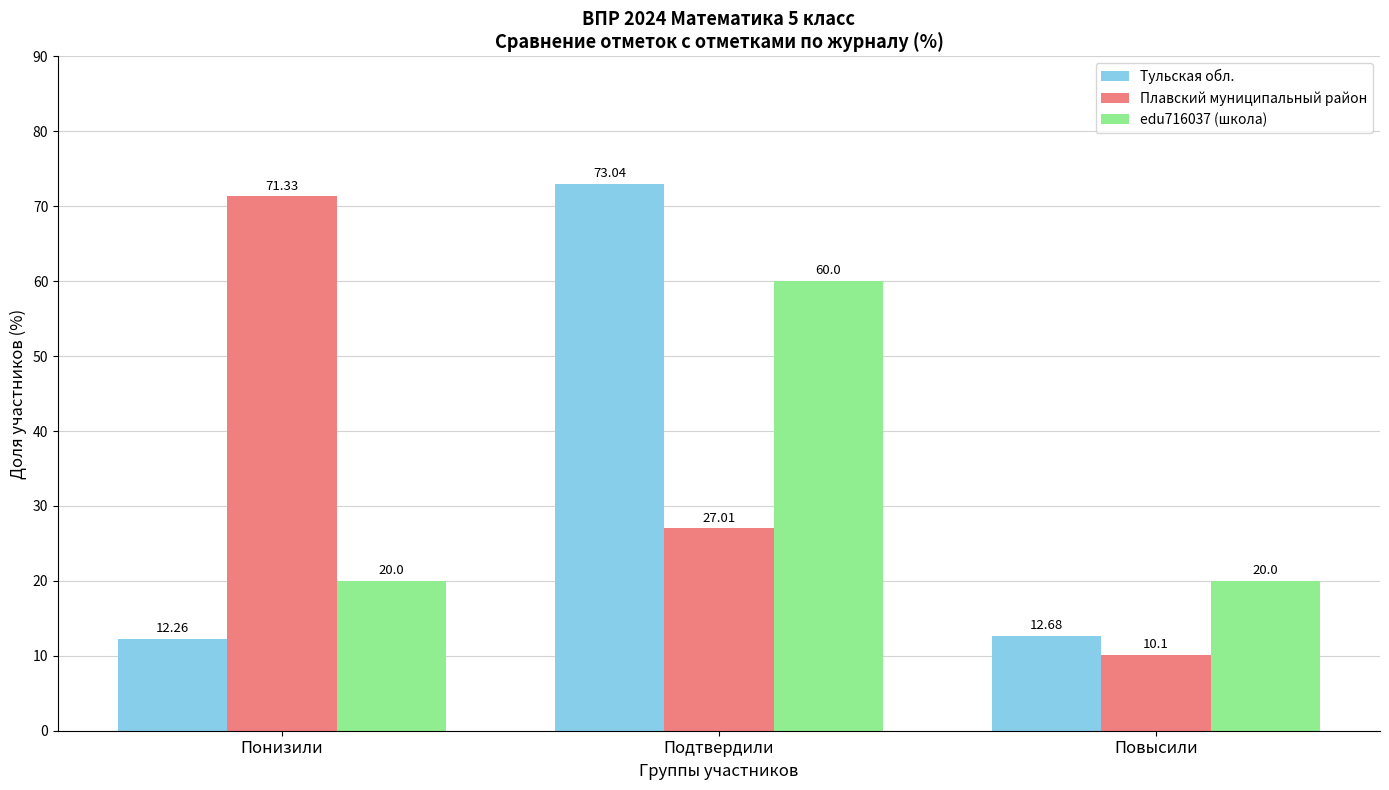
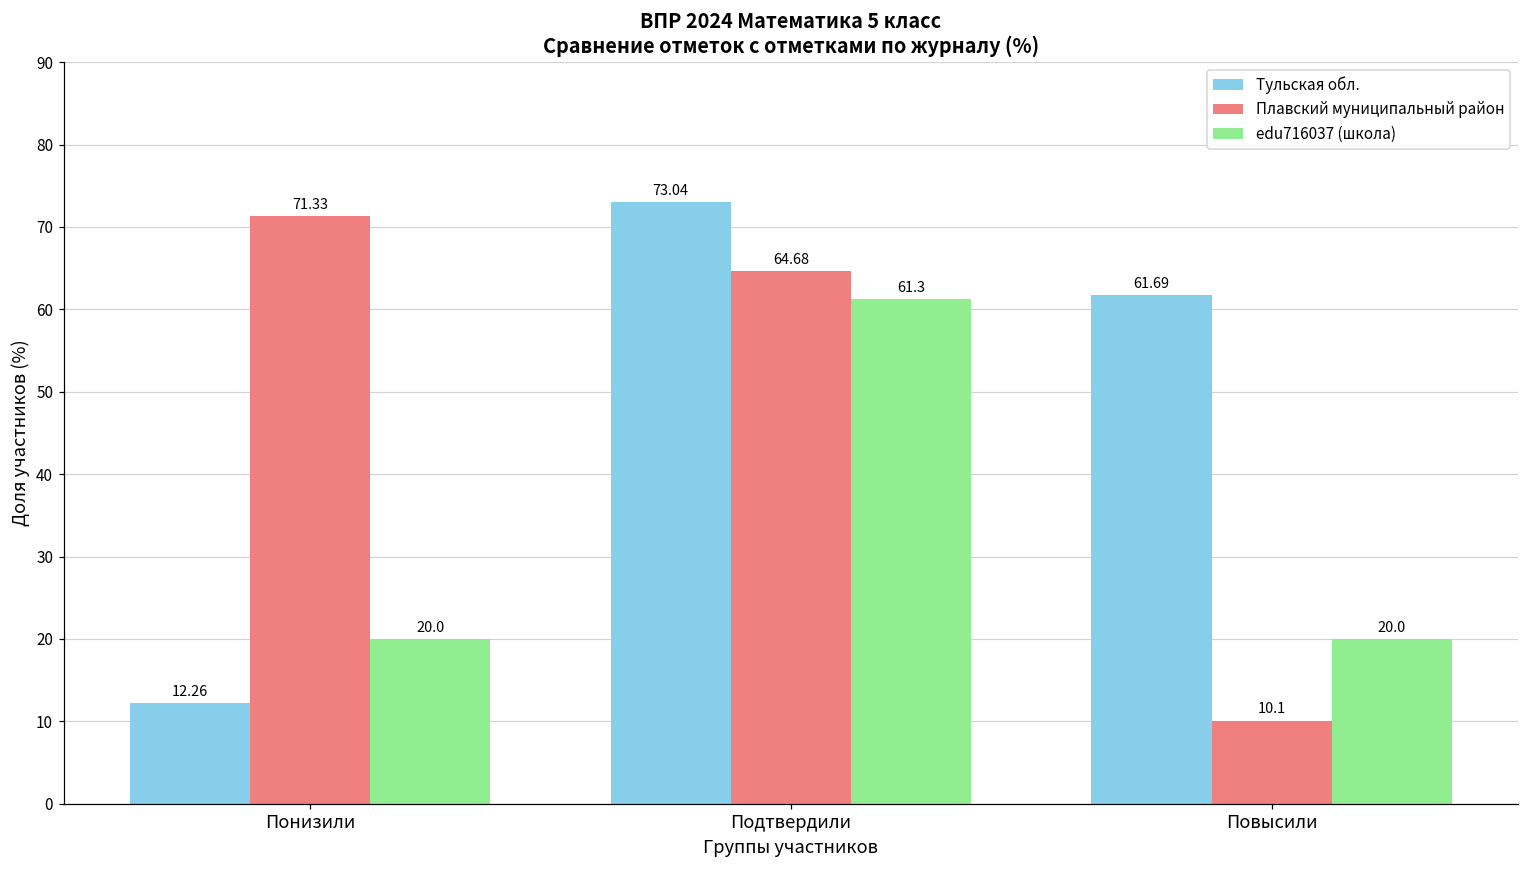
Плавский муниципальный район, Подтвердили: 27.01 -> 64.68
edu716037 (школа), Подтвердили: 60.0 -> 61.3
Тульская обл., Повысили: 12.68 -> 61.69
